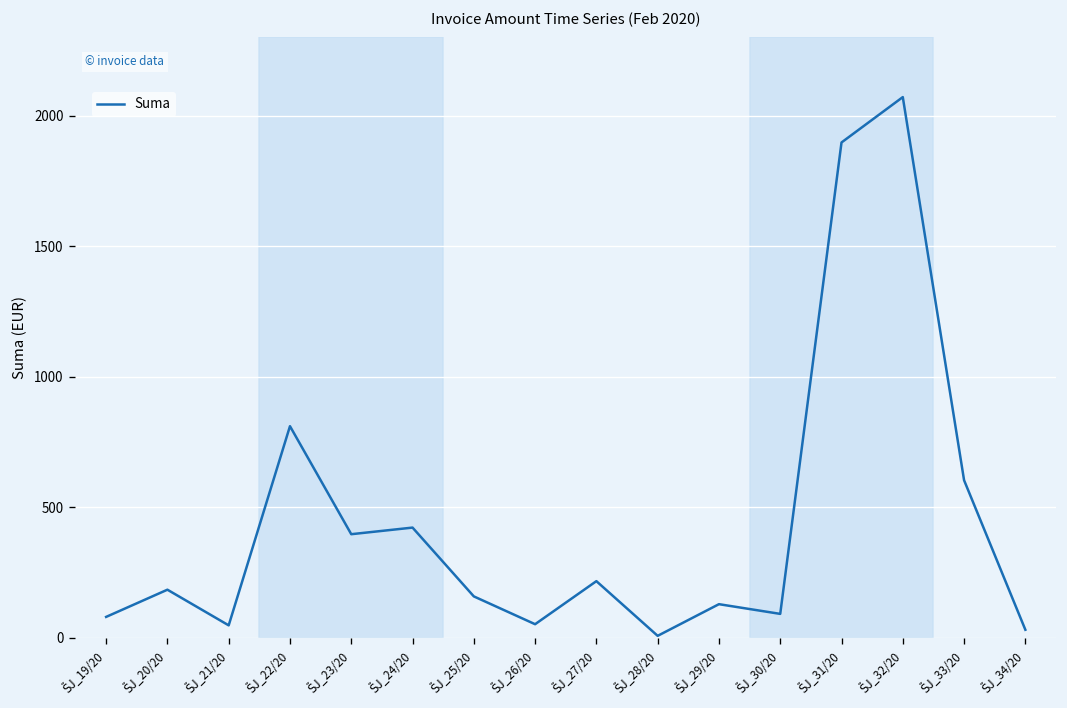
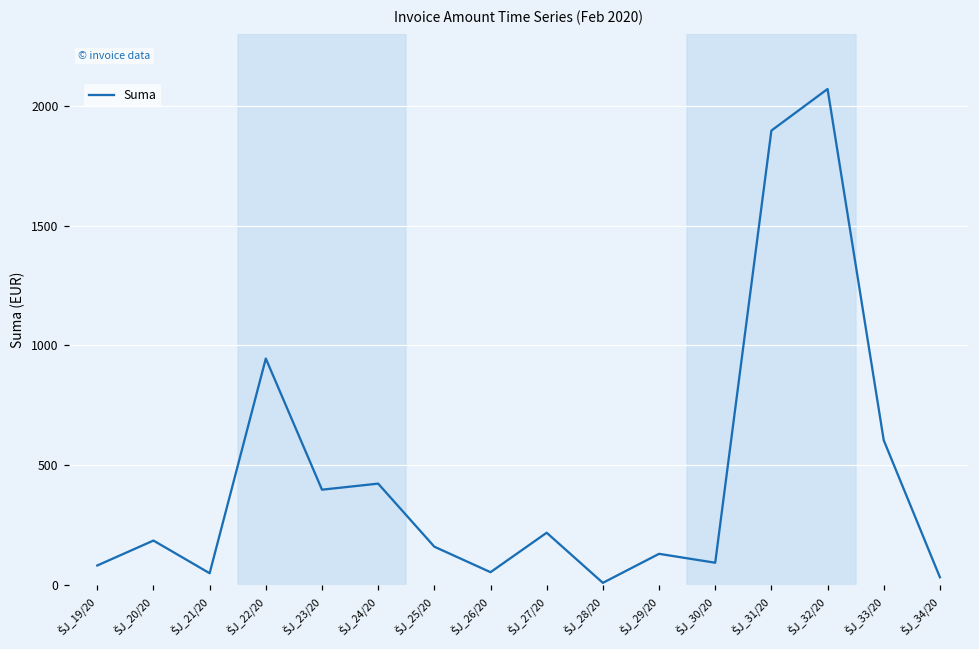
ŠJ_22/20: 810 -> 940
